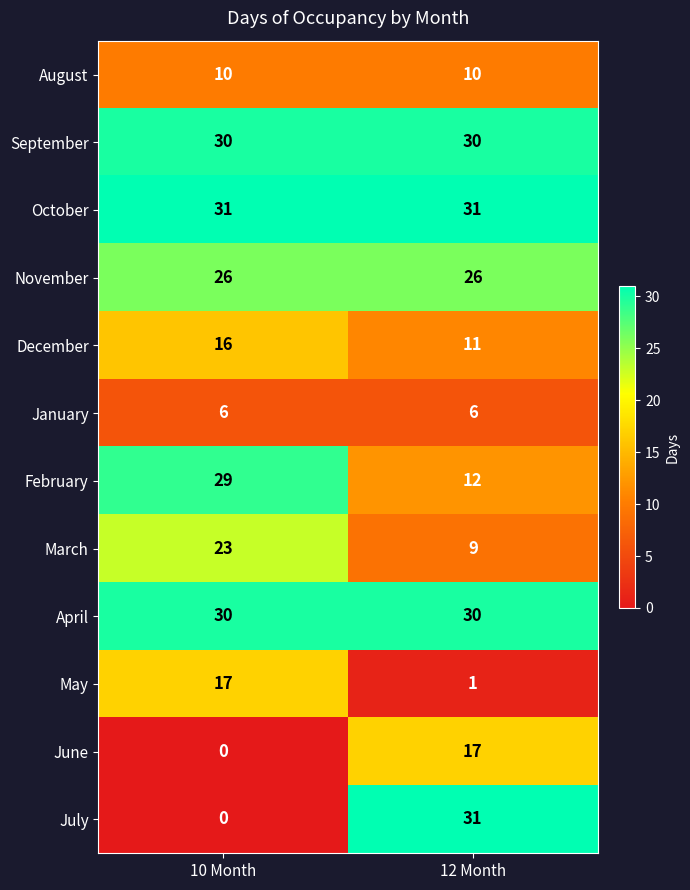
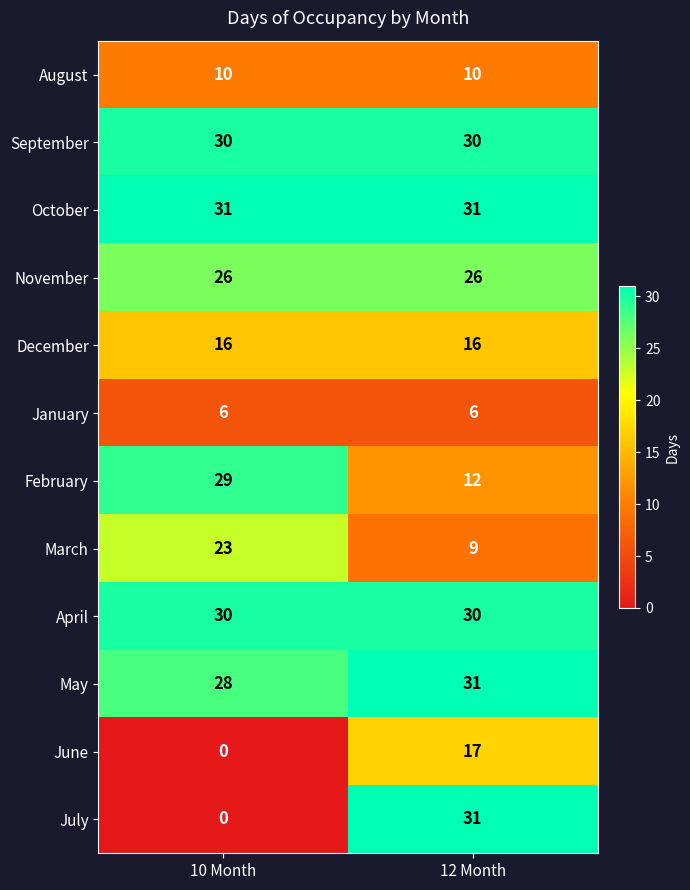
December, 12 Month: 11 -> 16
May, 10 Month: 17 -> 28
May, 12 Month: 1 -> 31
